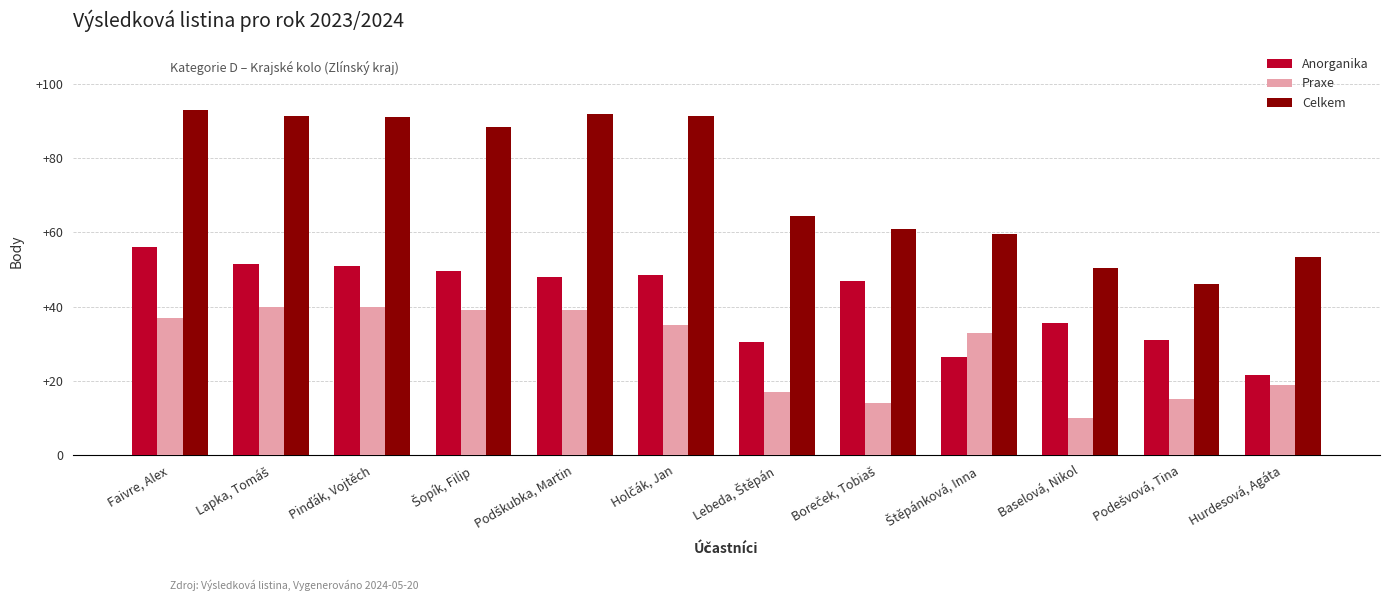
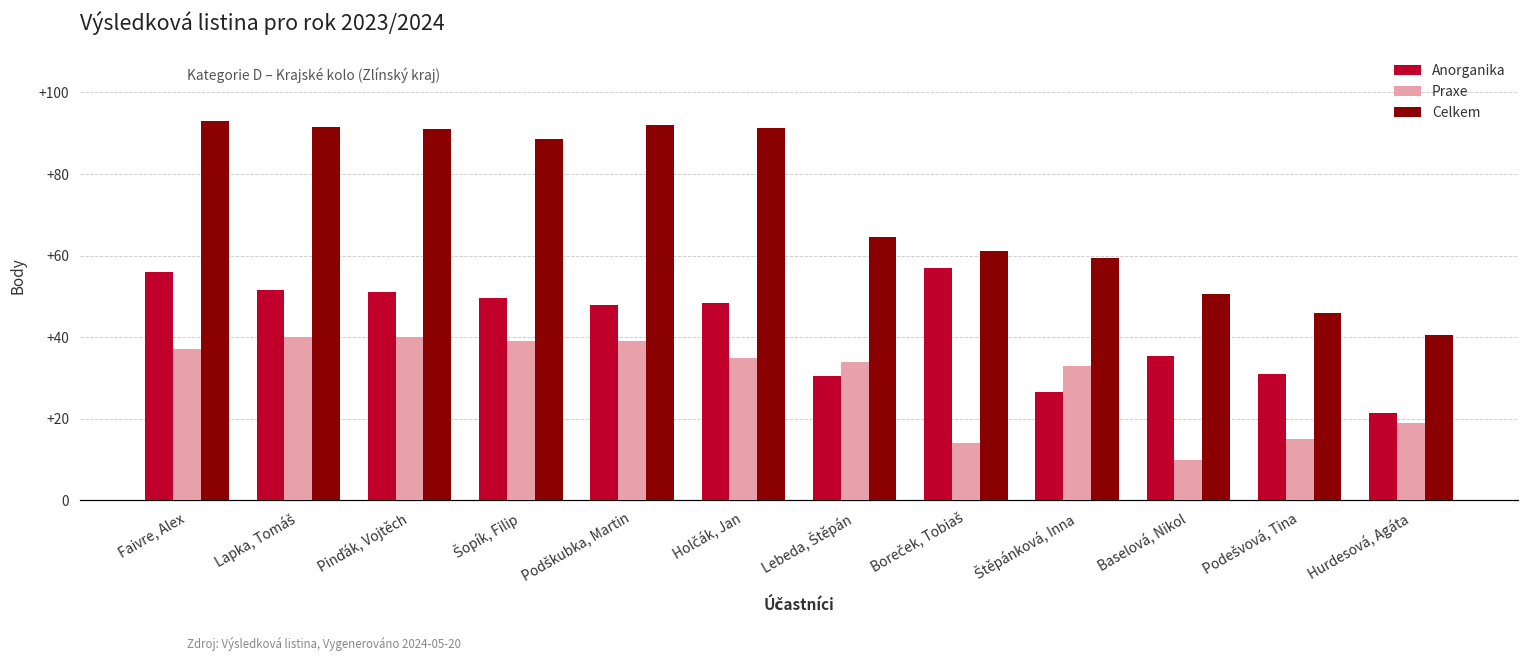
Praxe, Lebeda, Štěpán: +17 -> +34
Anorganika, Boreček, Tobiaš: +47 -> +57
Celkem, Hurdesová, Agáta: +53 -> +41
